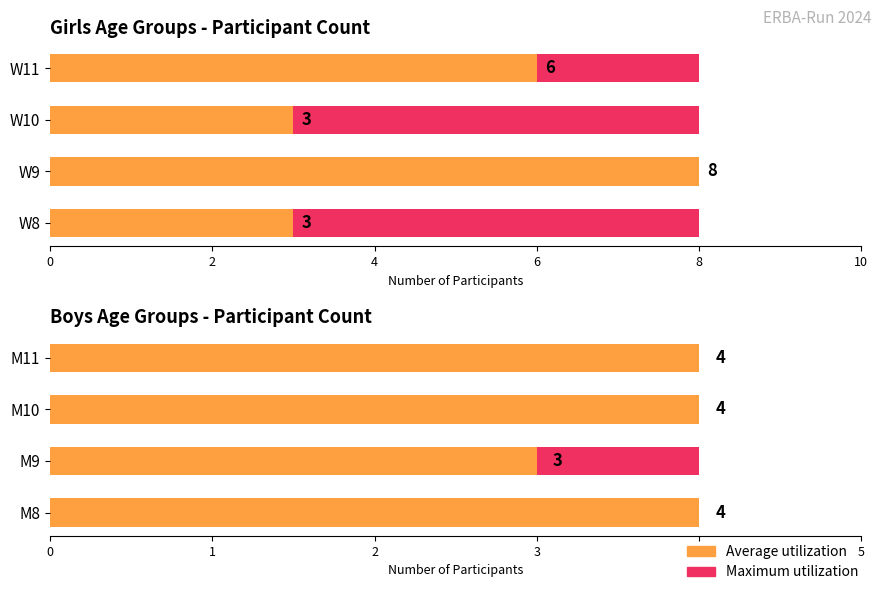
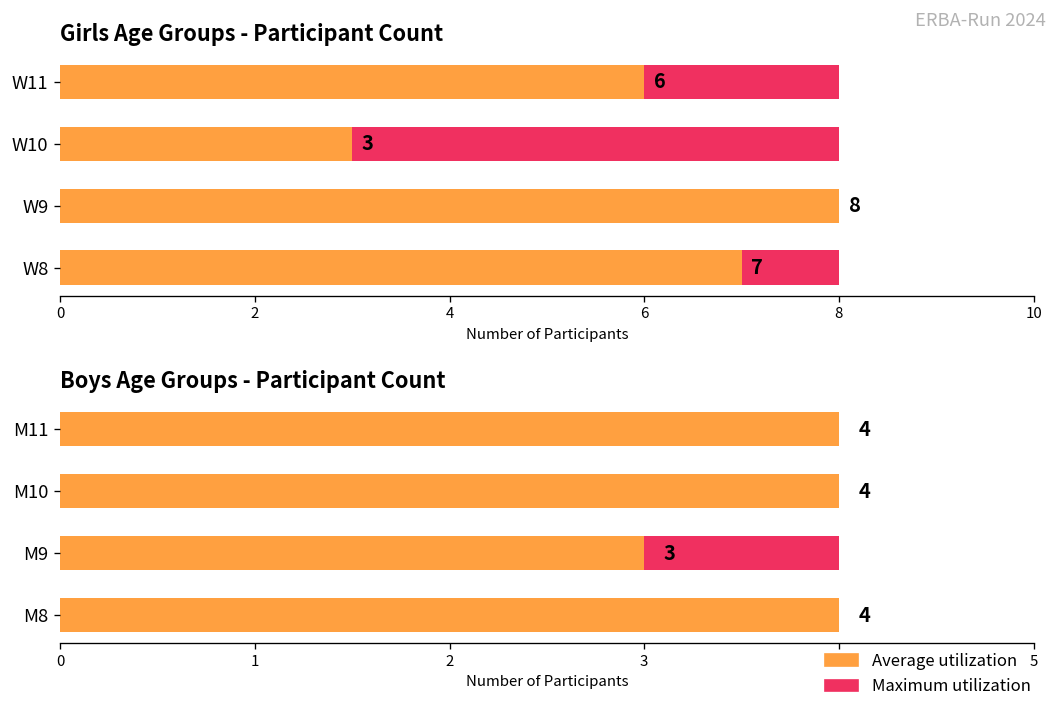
Girls Age Groups - Participant Count, Average utilization, W8: 3 -> 7
